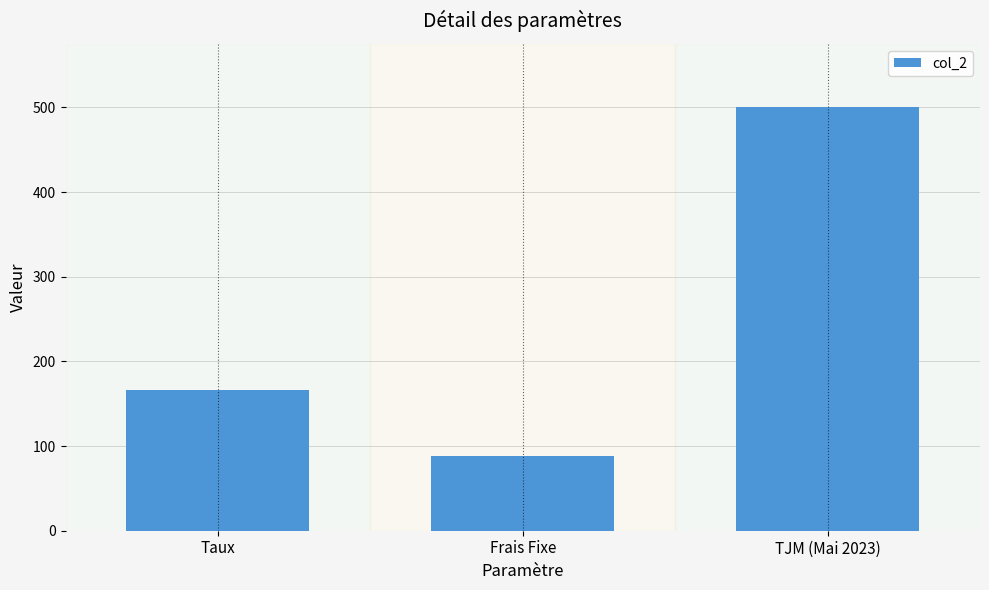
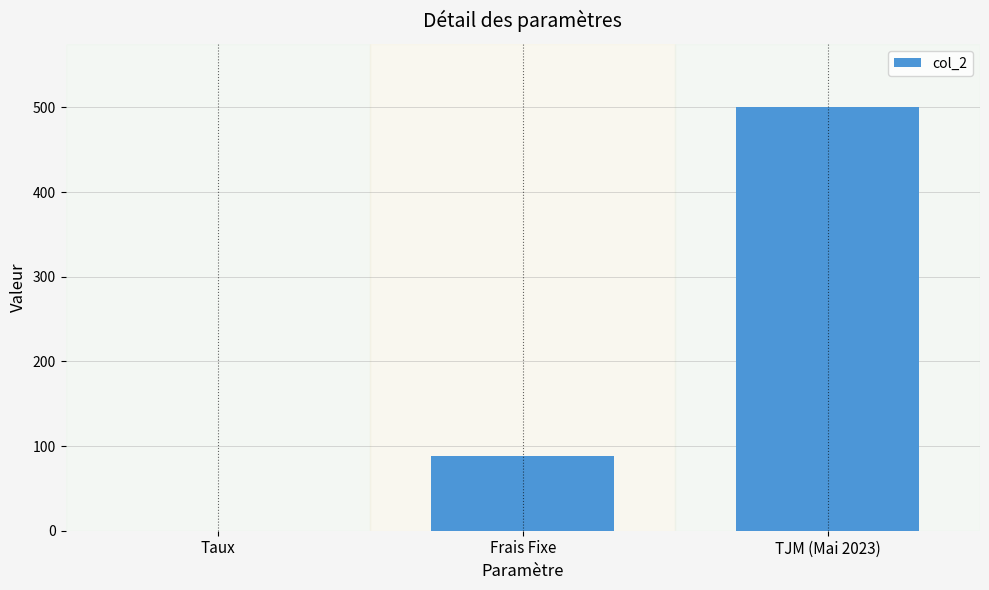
Taux: 170 -> 0
